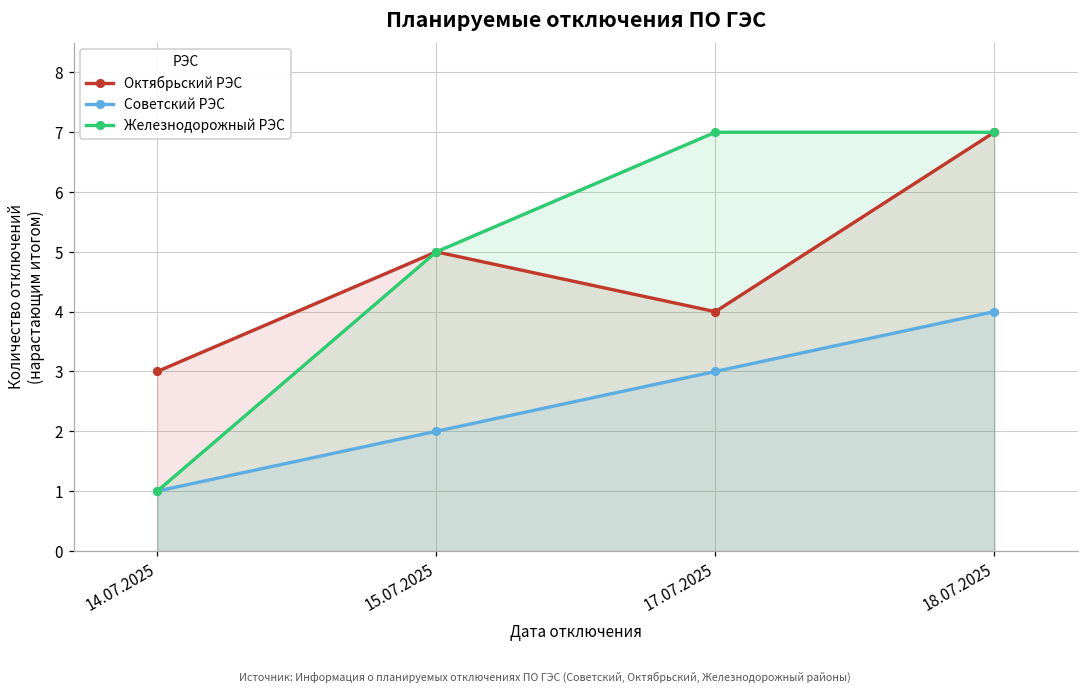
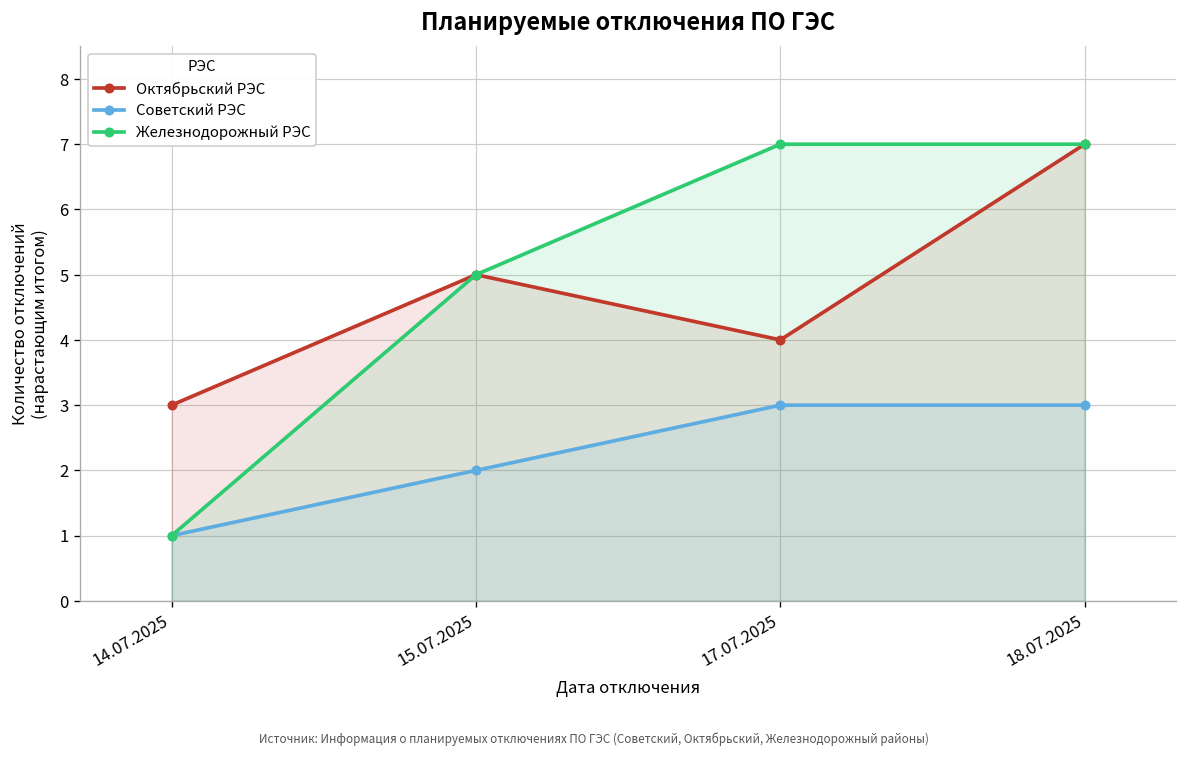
Советский РЭС, 18.07.2025: 4 -> 3
